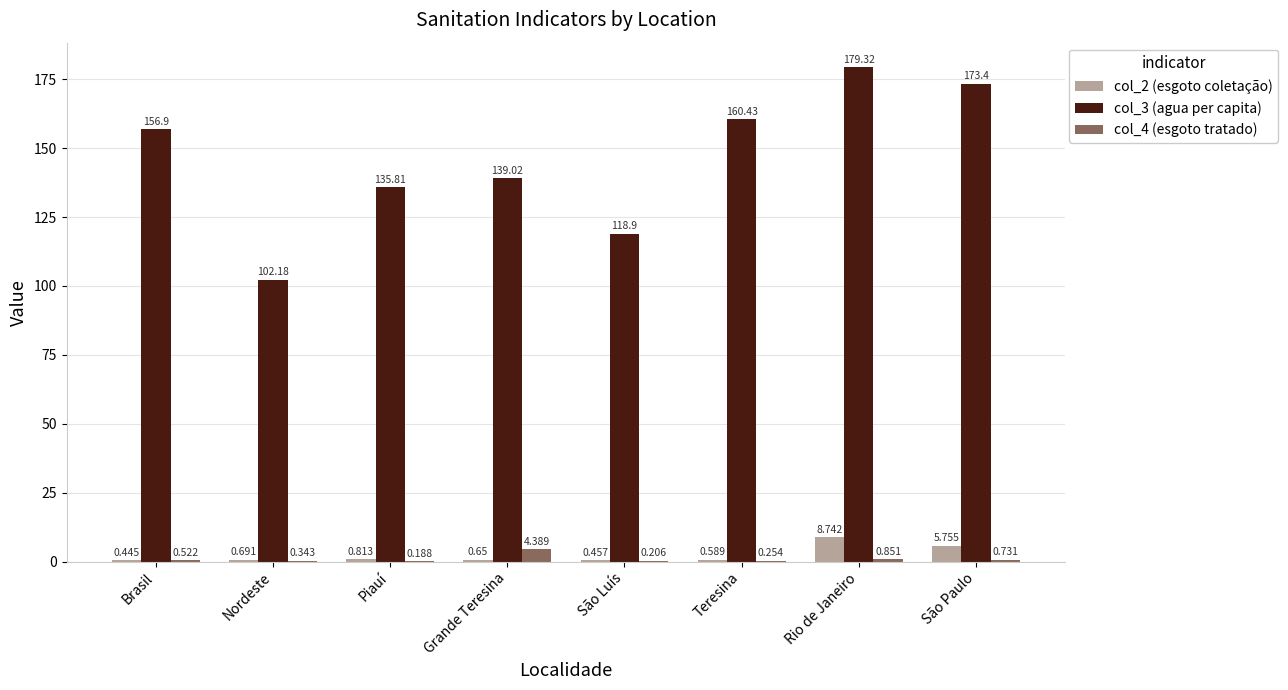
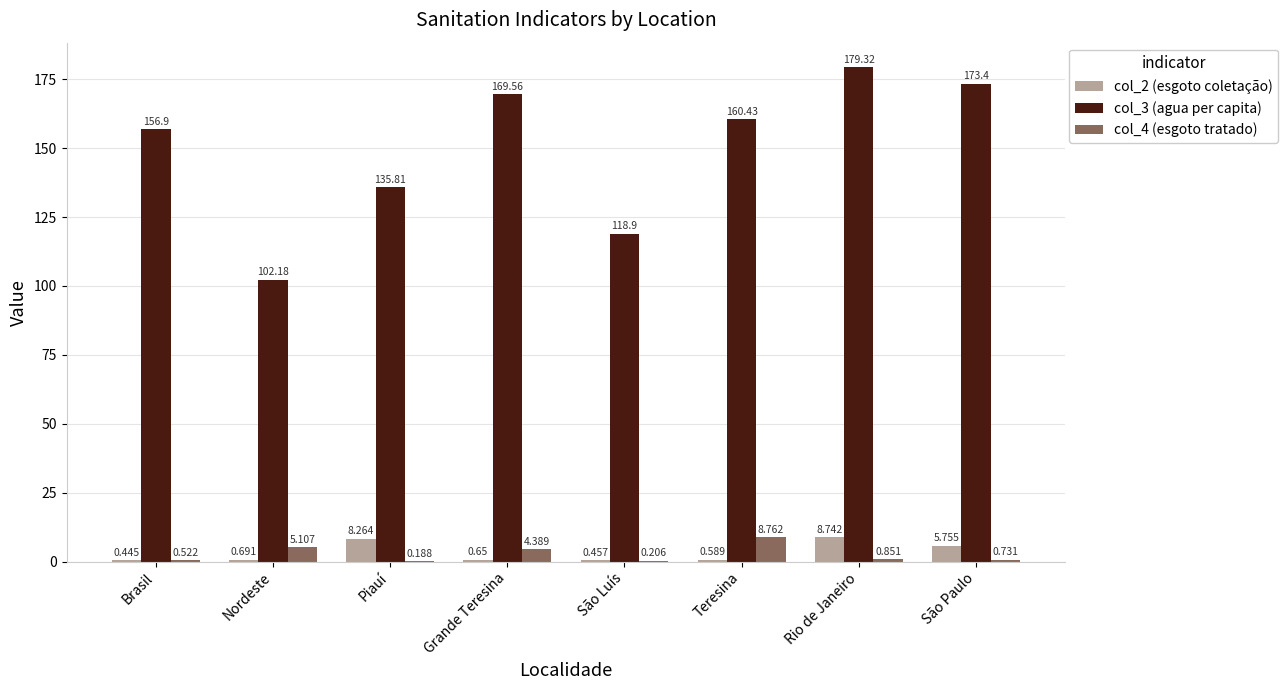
col_4 (esgoto tratado), Nordeste: 0.343 -> 5.107
col_2 (esgoto coletação), Piauí: 0.813 -> 8.264
col_3 (agua per capita), Grande Teresina: 139.02 -> 169.56
col_4 (esgoto tratado), Teresina: 0.254 -> 8.762
